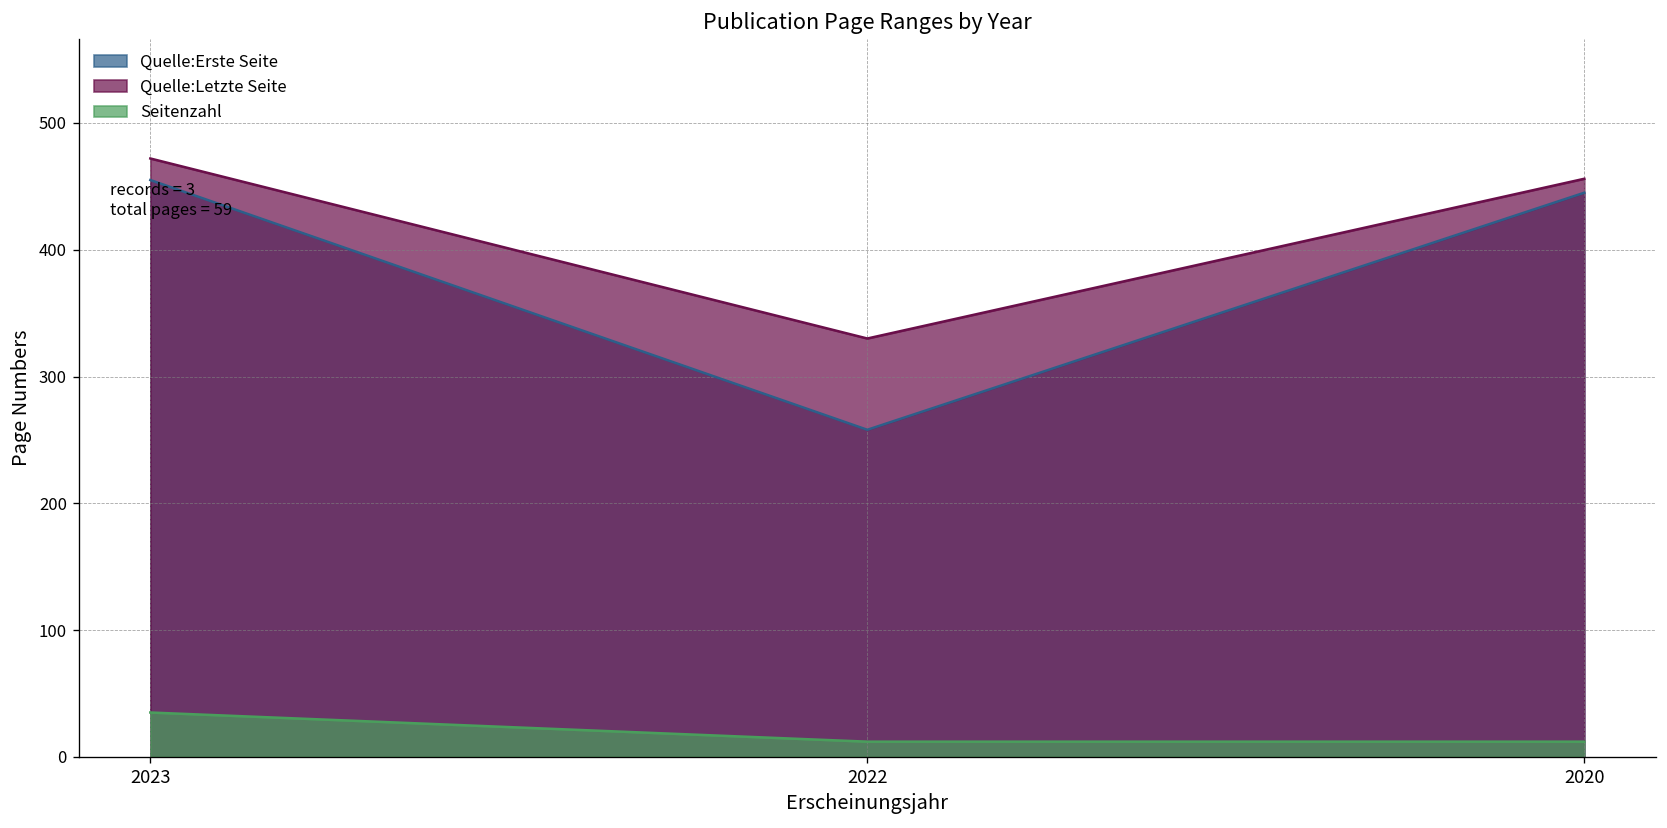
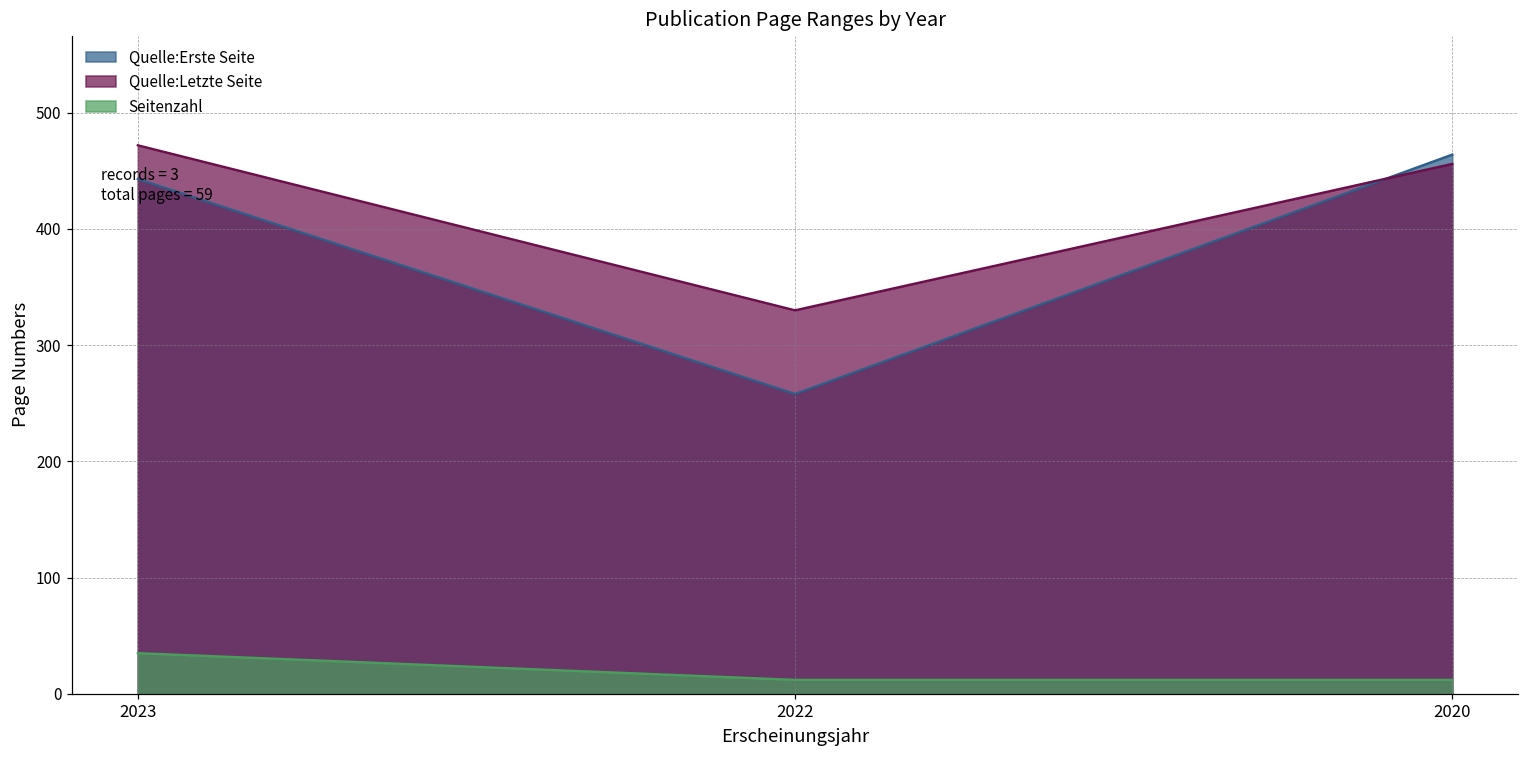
Quelle:Erste Seite, 2023: 455 -> 443
Quelle:Erste Seite, 2020: 445 -> 464
